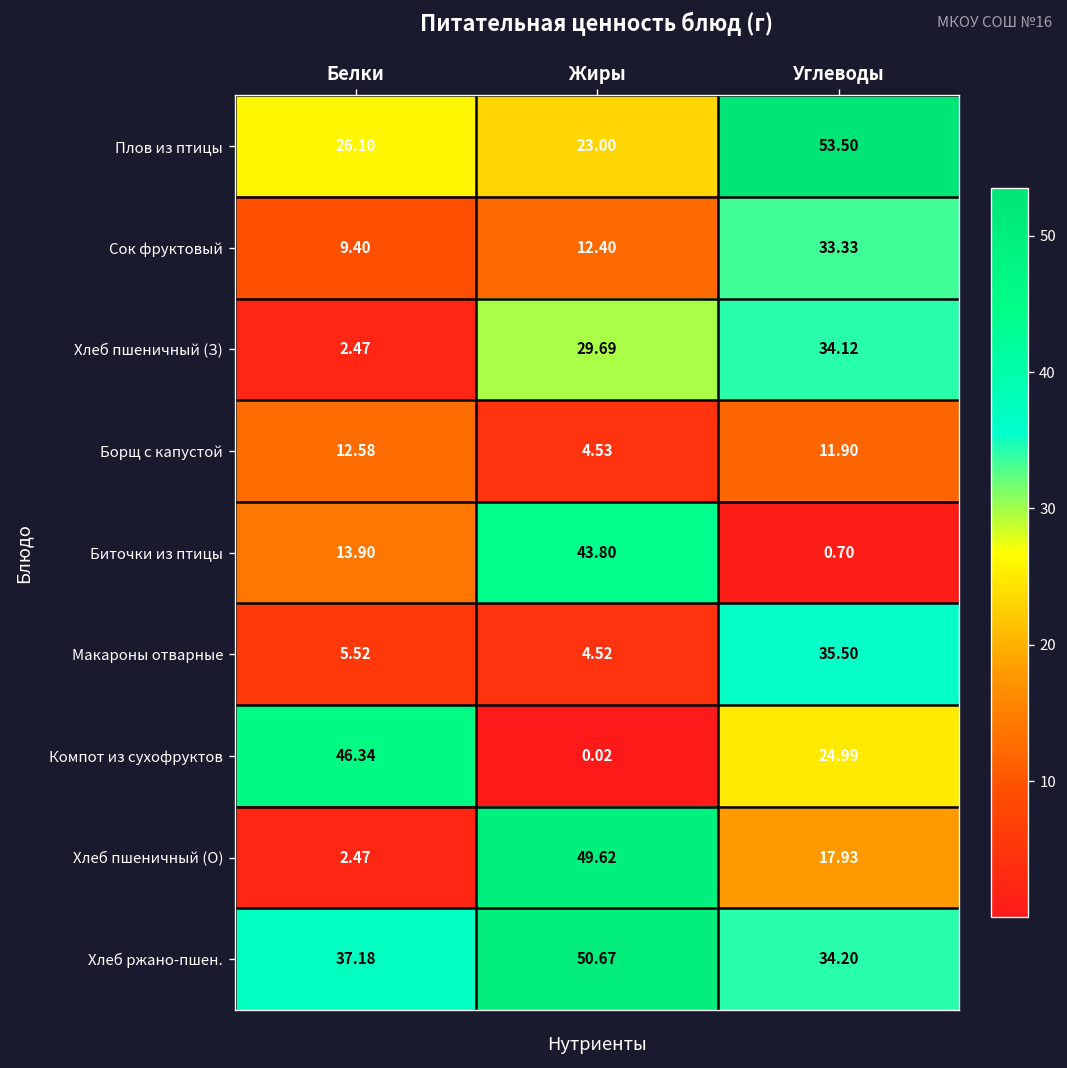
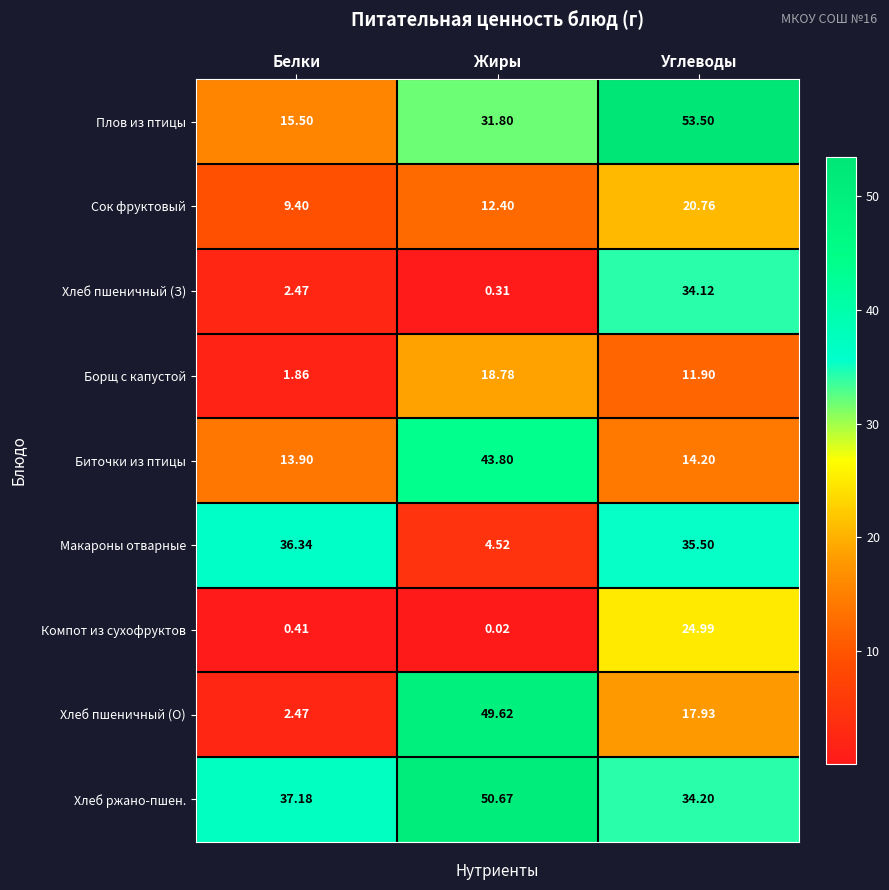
Плов из птицы, Белки: 26.10 -> 15.50
Плов из птицы, Жиры: 23.00 -> 31.80
Сок фруктовый, Углеводы: 33.33 -> 20.76
Хлеб пшеничный (З), Жиры: 29.69 -> 0.31
Борщ с капустой, Белки: 12.58 -> 1.86
Борщ с капустой, Жиры: 4.53 -> 18.78
Биточки из птицы, Углеводы: 0.70 -> 14.20
Макароны отварные, Белки: 5.52 -> 36.34
Компот из сухофруктов, Белки: 46.34 -> 0.41
